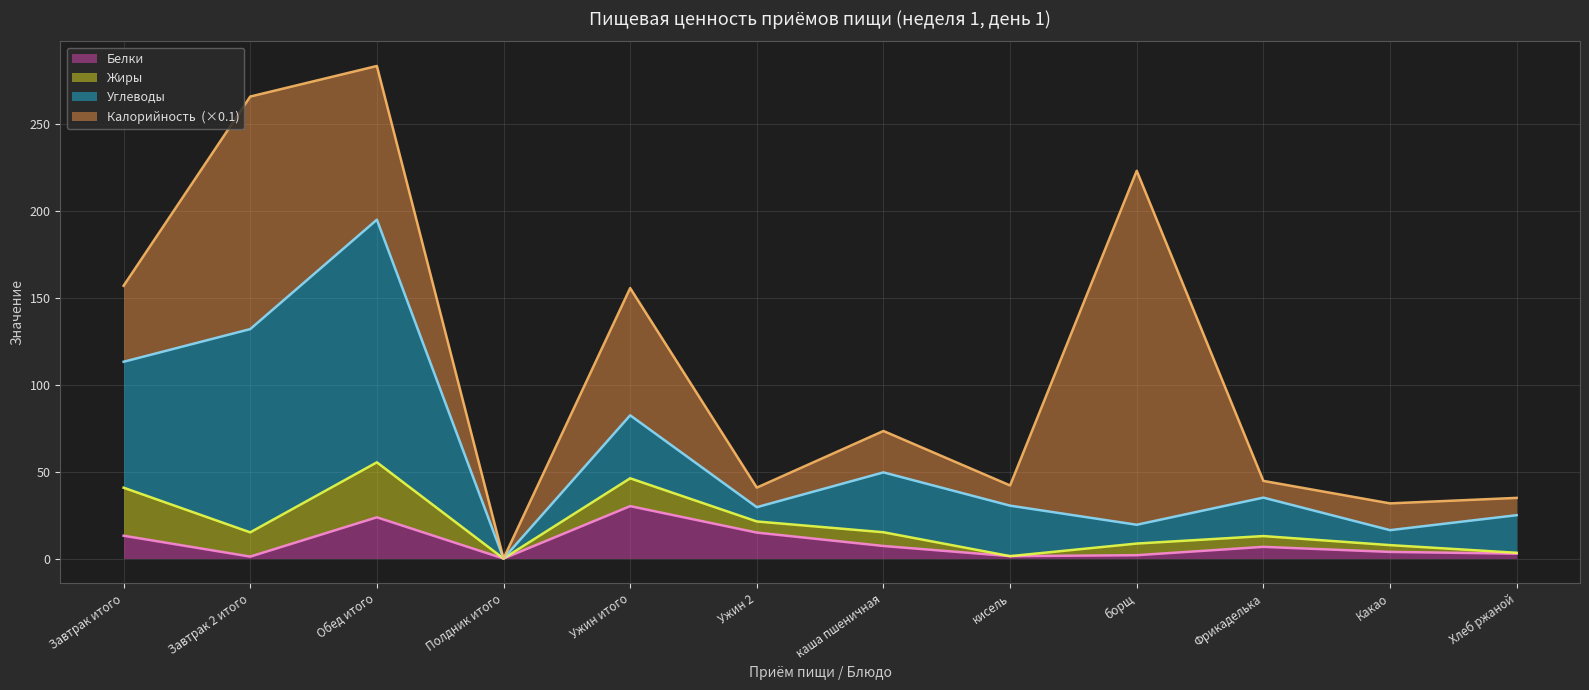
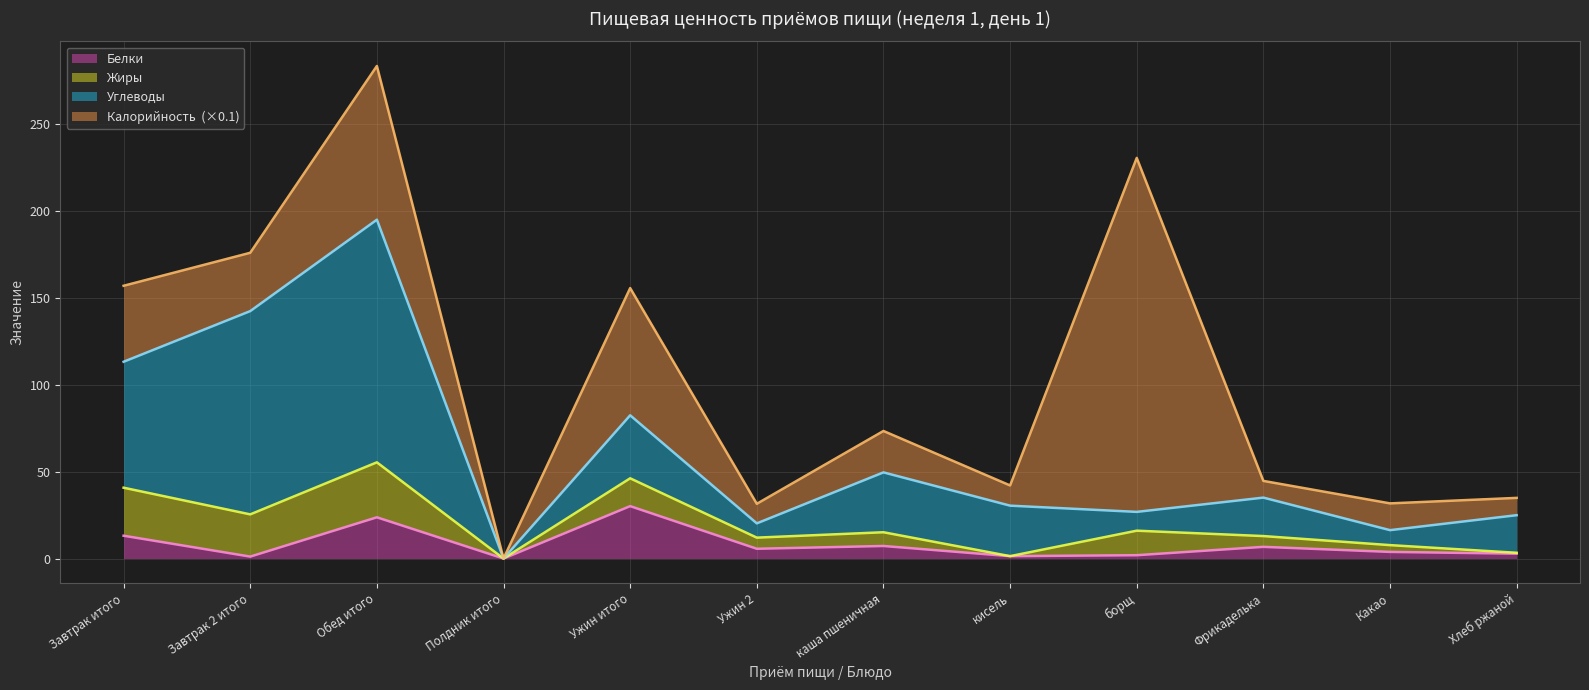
Жиры, Завтрак 2 итого: 14 -> 24
Калорийность (×0.1), Завтрак 2 итого: 134 -> 34
Белки, Ужин 2: 15 -> 6
Жиры, борщ: 7 -> 14
